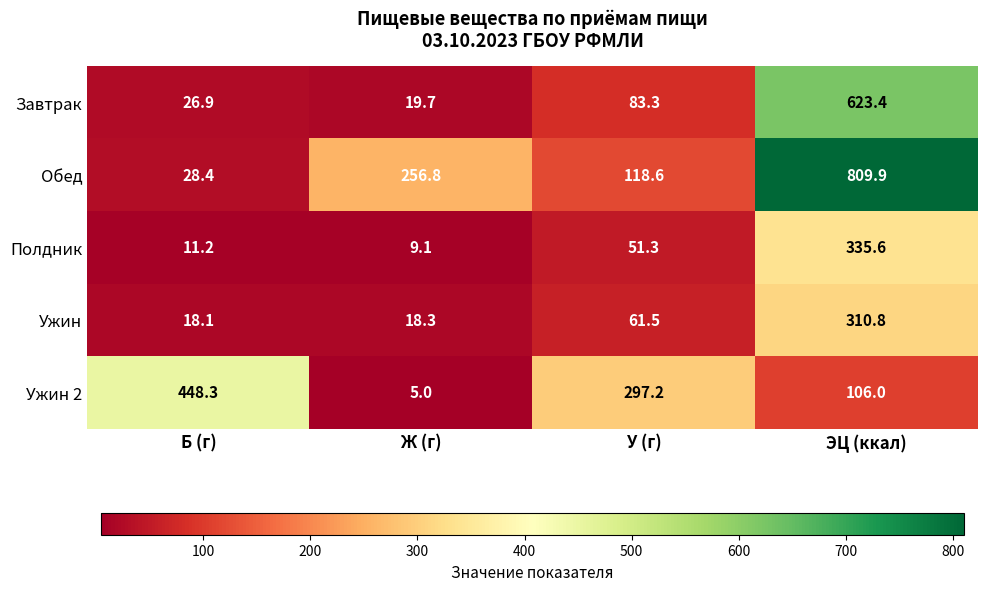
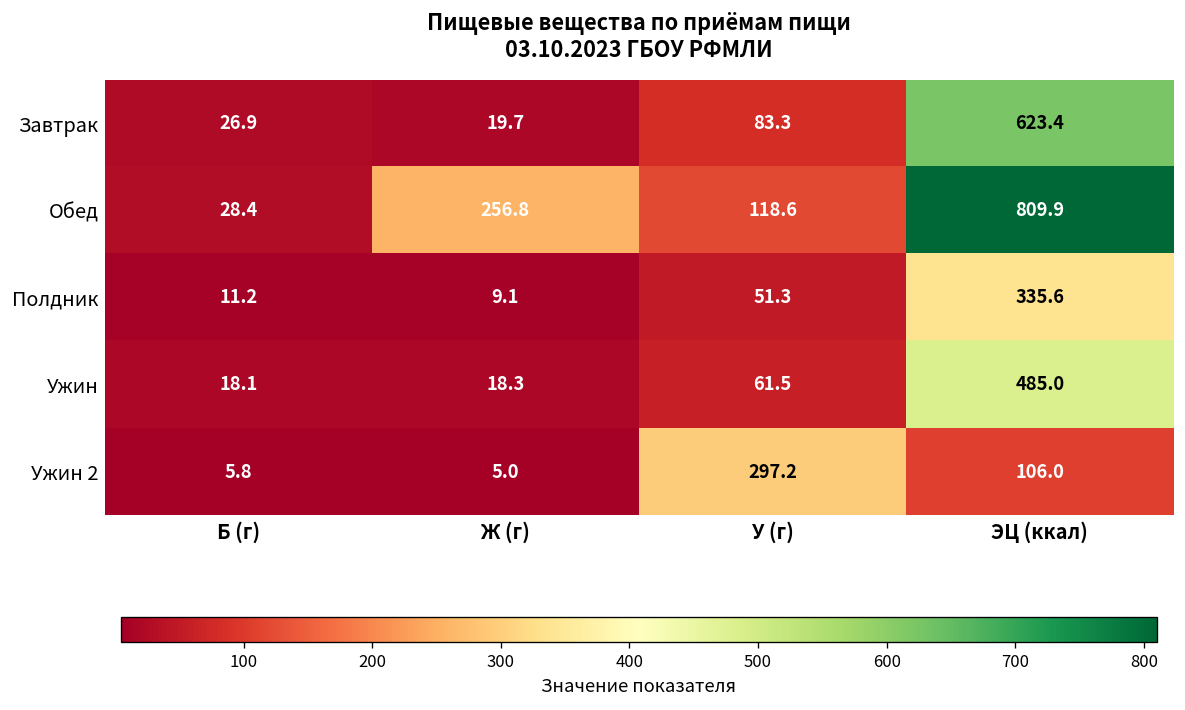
Ужин, ЭЦ (ккал): 310.8 -> 485.0
Ужин 2, Б (г): 448.3 -> 5.8
